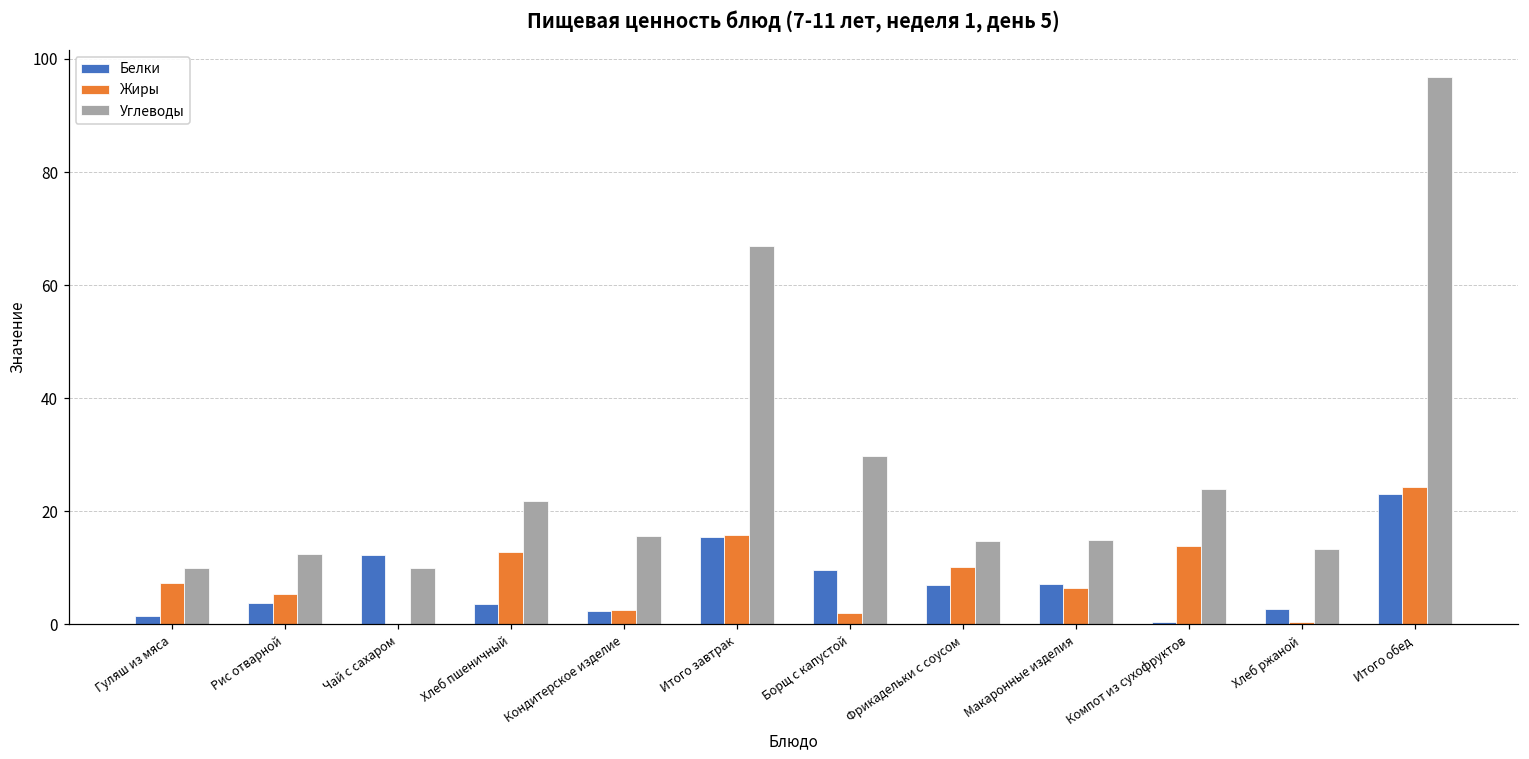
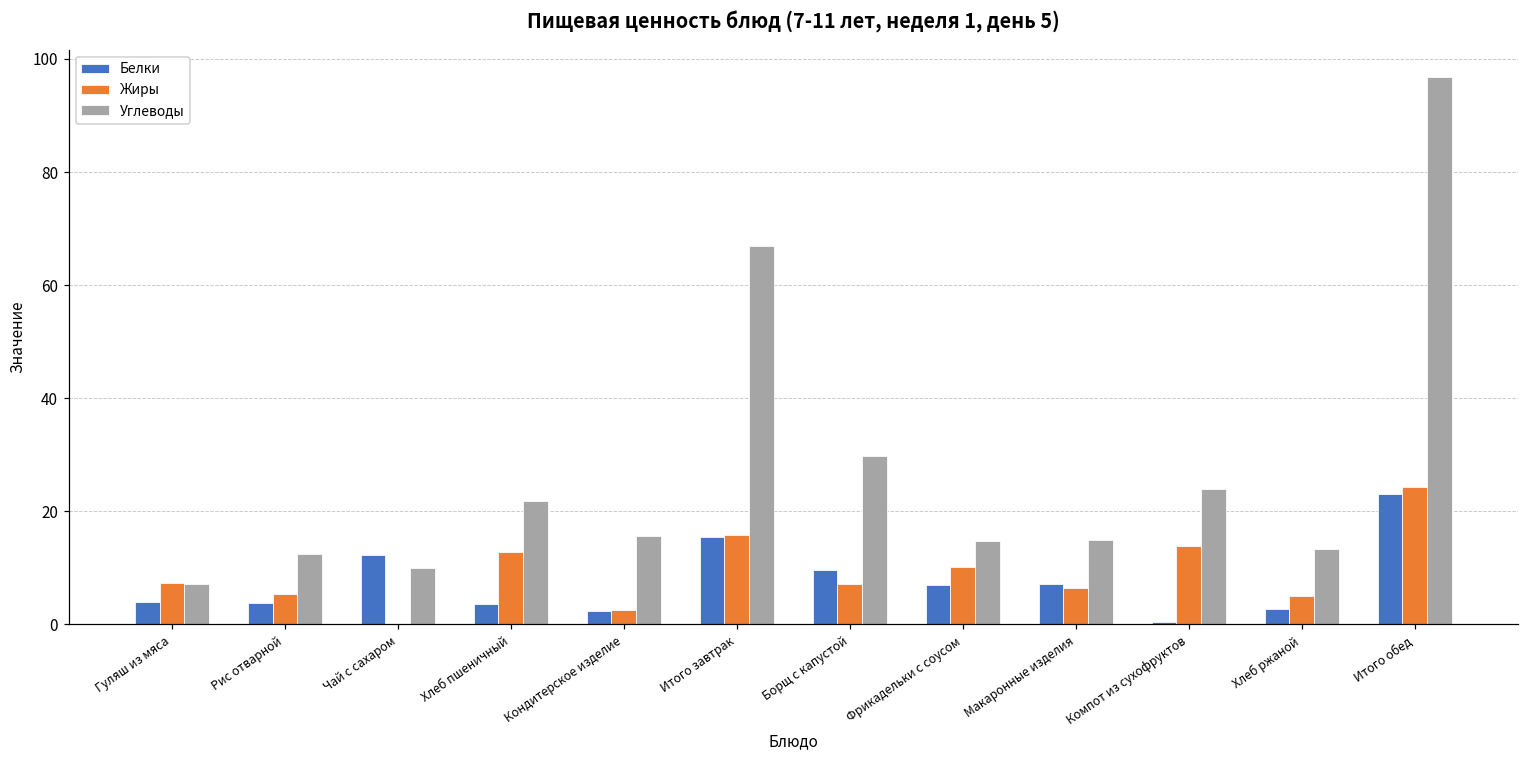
Белки, Гуляш из мяса: 2 -> 4
Углеводы, Гуляш из мяса: 10 -> 7
Жиры, Борщ с капустой: 2 -> 7
Жиры, Хлеб ржаной: 0 -> 5
